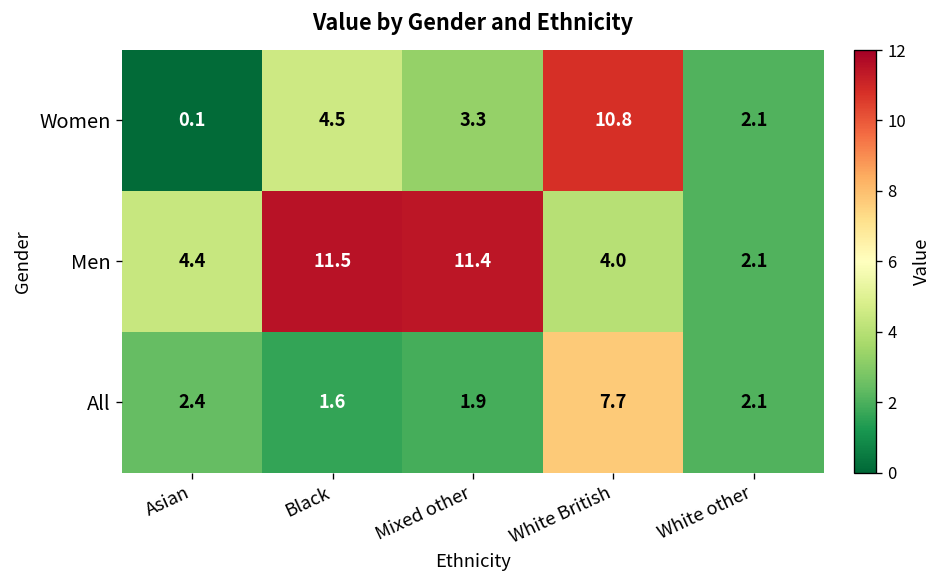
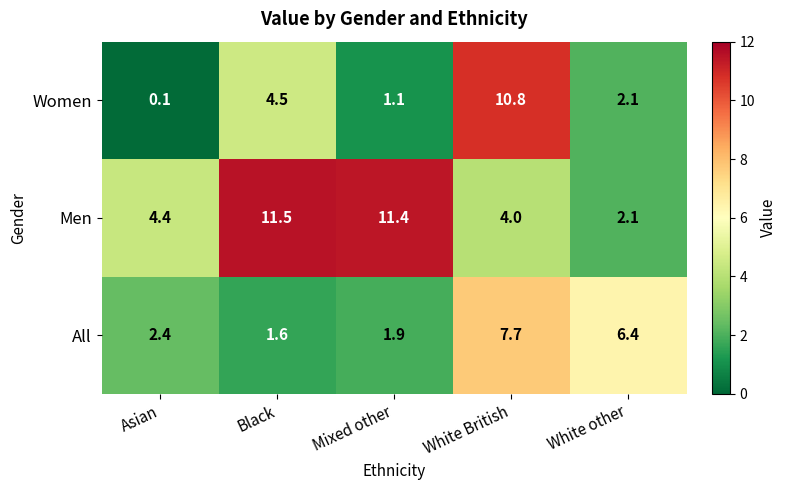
Women, Mixed other: 3.3 -> 1.1
All, White other: 2.1 -> 6.4
